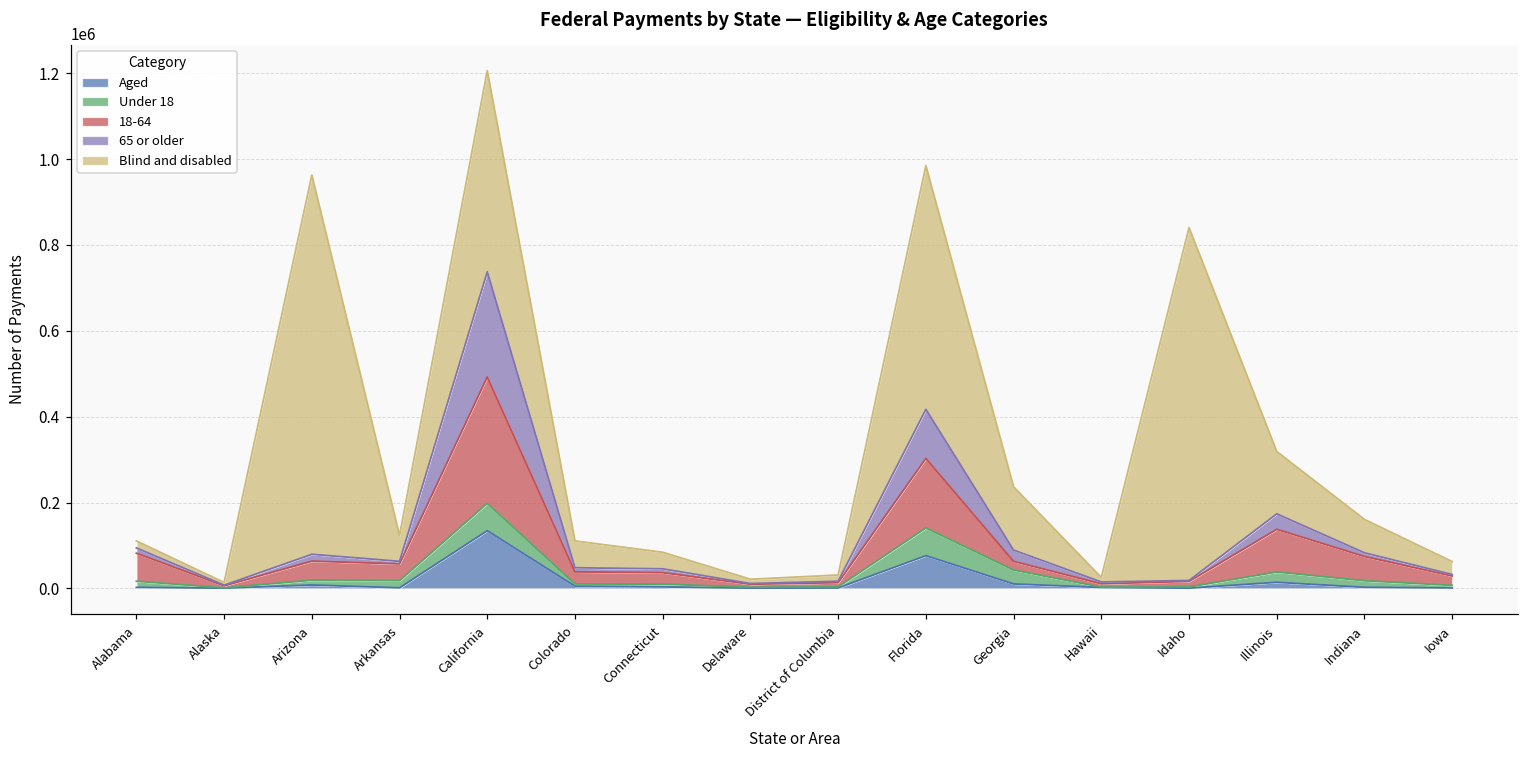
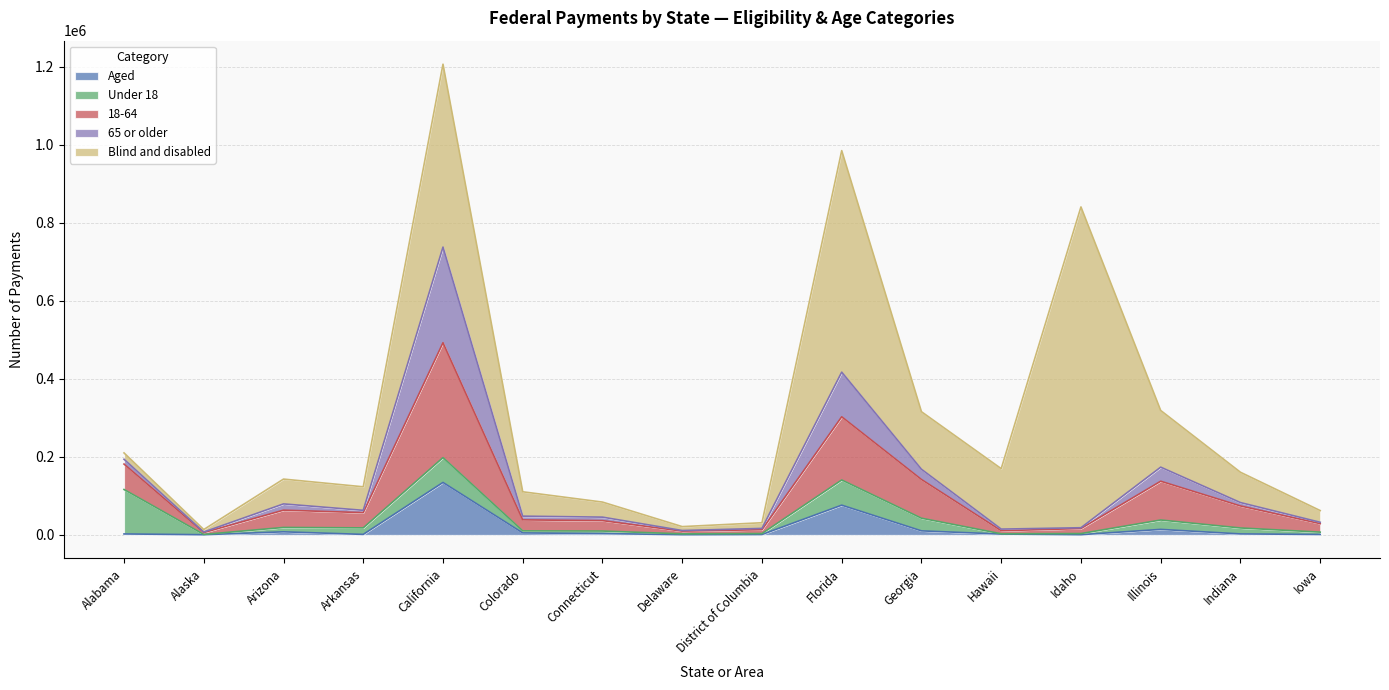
Under 18, Alabama: 10000 -> 110000
Blind and disabled, Arizona: 880000 -> 60000
18-64, Georgia: 20000 -> 100000
Blind and disabled, Hawaii: 10000 -> 150000
